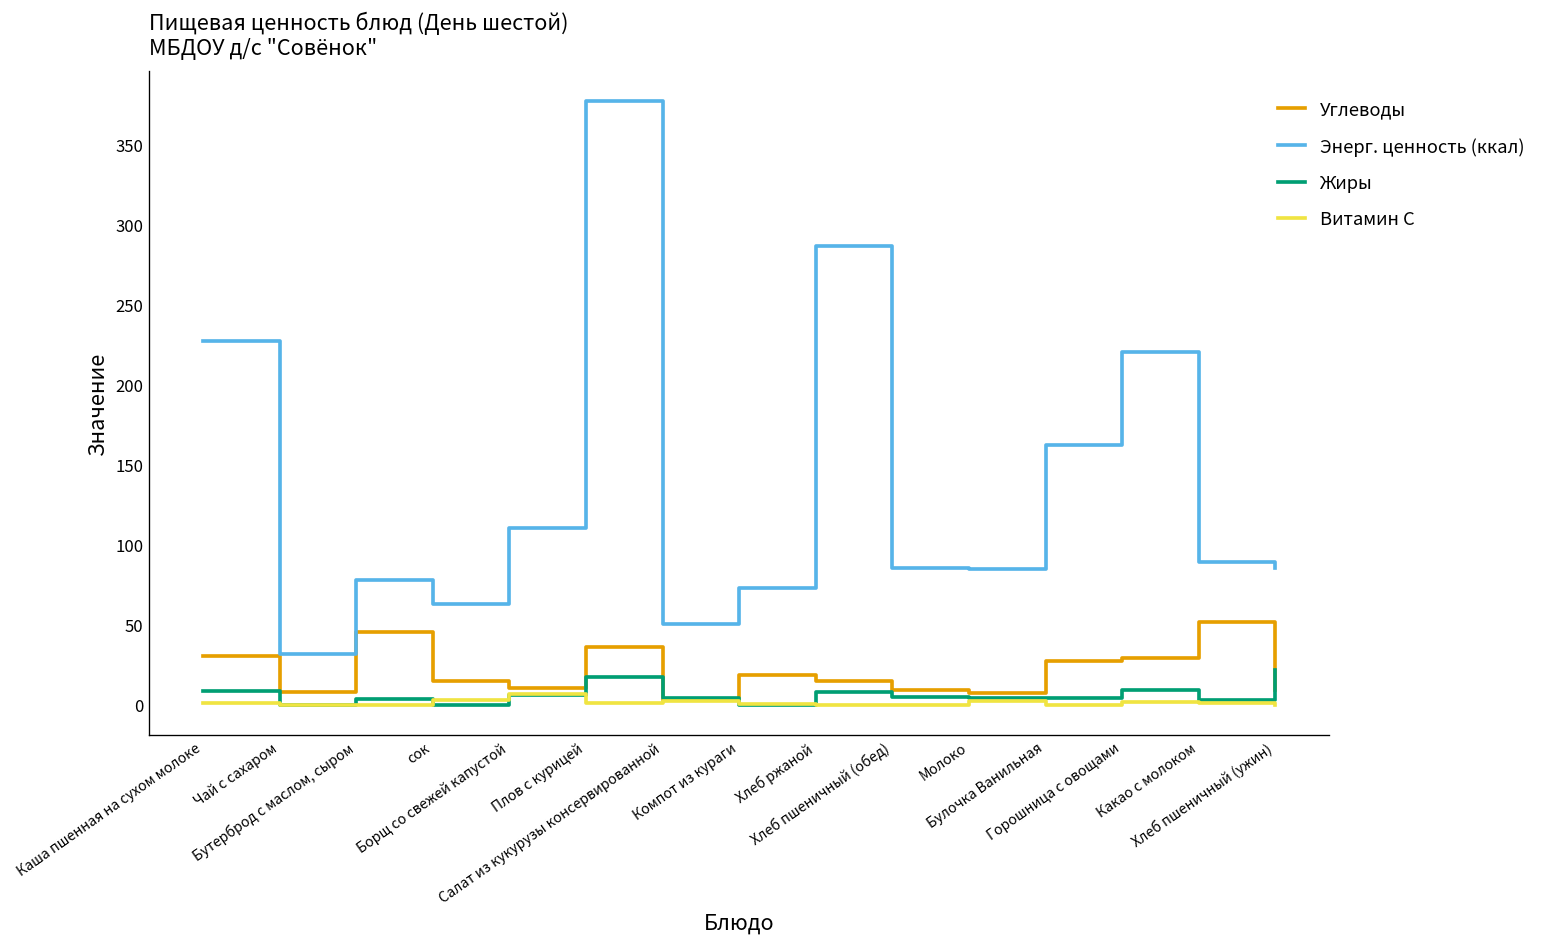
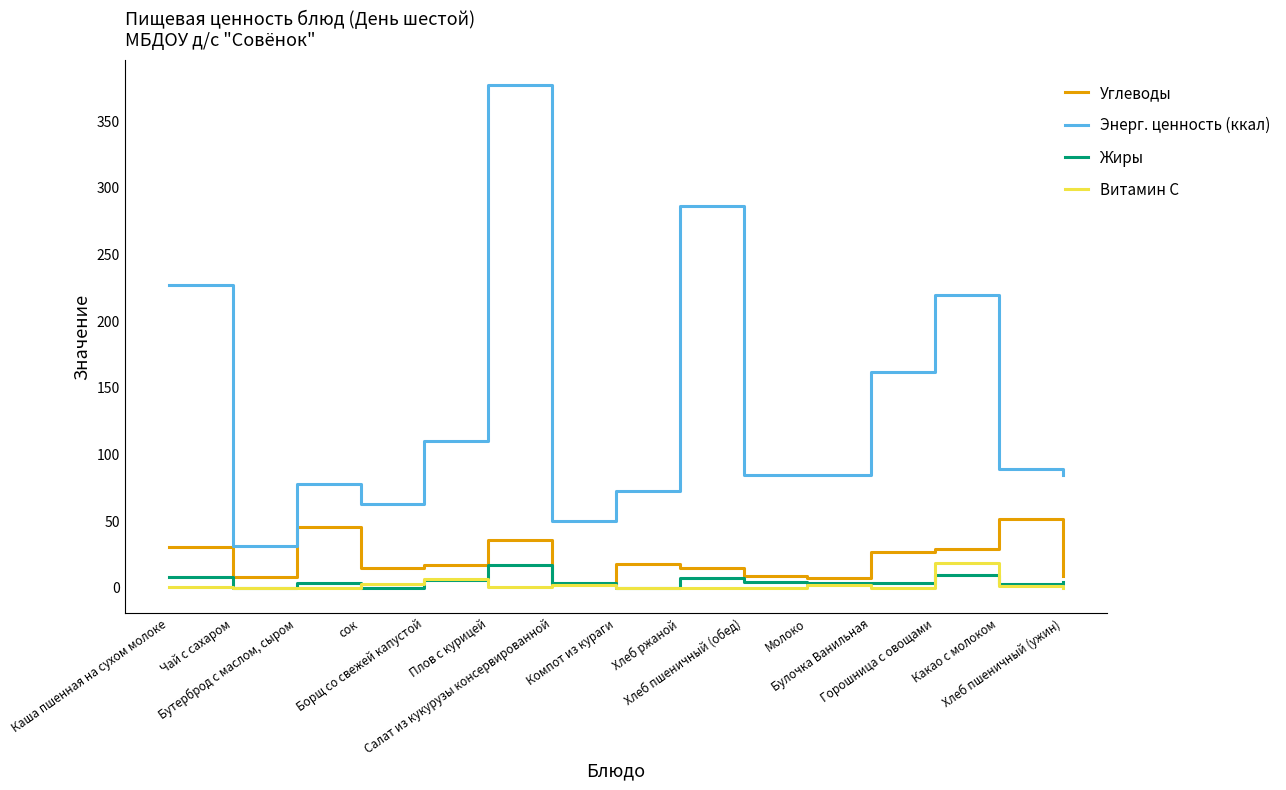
Углеводы, Борщ со свежей капустой: 10 -> 17
Витамин С, Горошница с овощами: 2 -> 19
Жиры, Хлеб пшеничный (ужин): 22 -> 5
